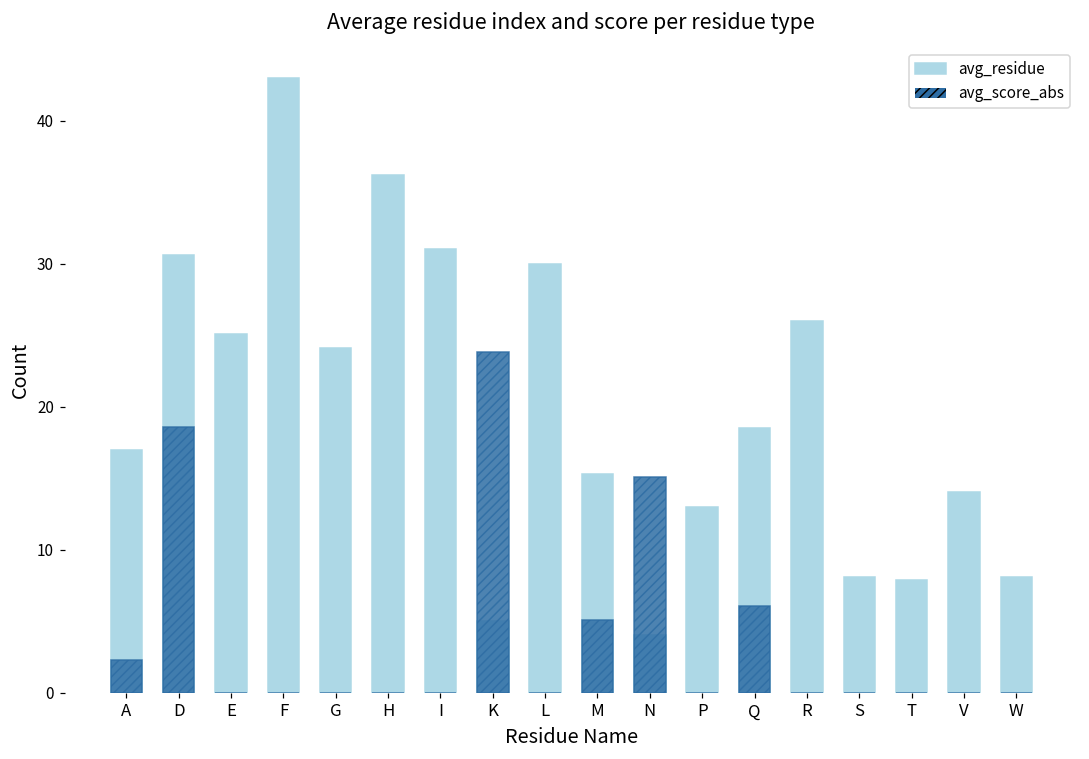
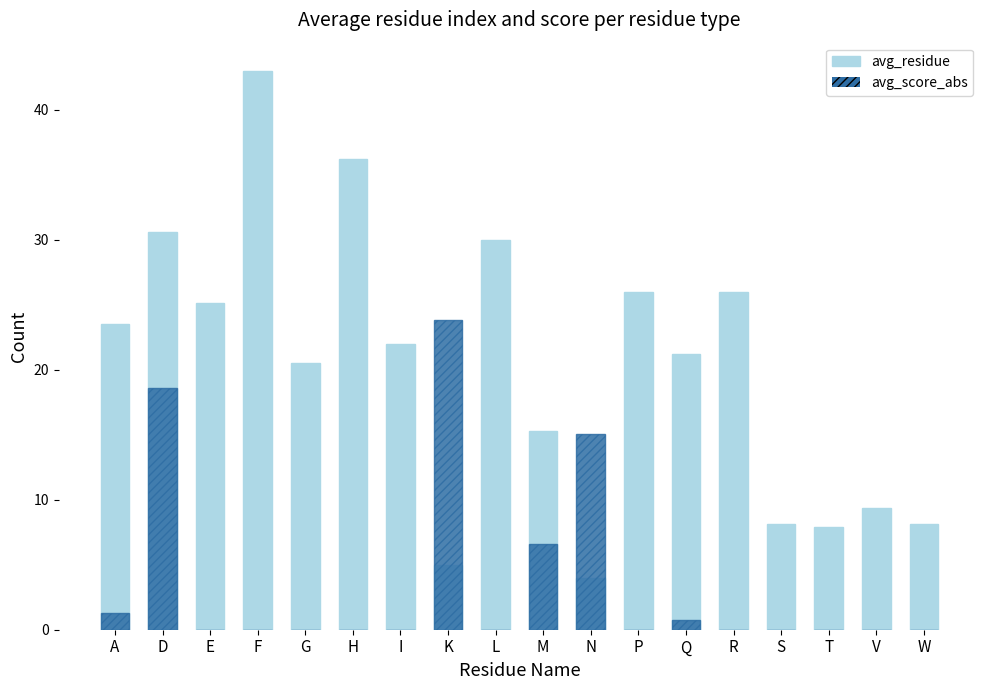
avg_residue, A: 17.0 -> 23.5
avg_score_abs, A: 2.3 -> 1.3
avg_residue, G: 24.1 -> 20.5
avg_residue, I: 31 -> 22
avg_score_abs, M: 5.1 -> 6.6
avg_residue, P: 13 -> 26
avg_residue, Q: 18.5 -> 21.2
avg_score_abs, Q: 6.1 -> 0.7
avg_residue, V: 14.0 -> 9.4
